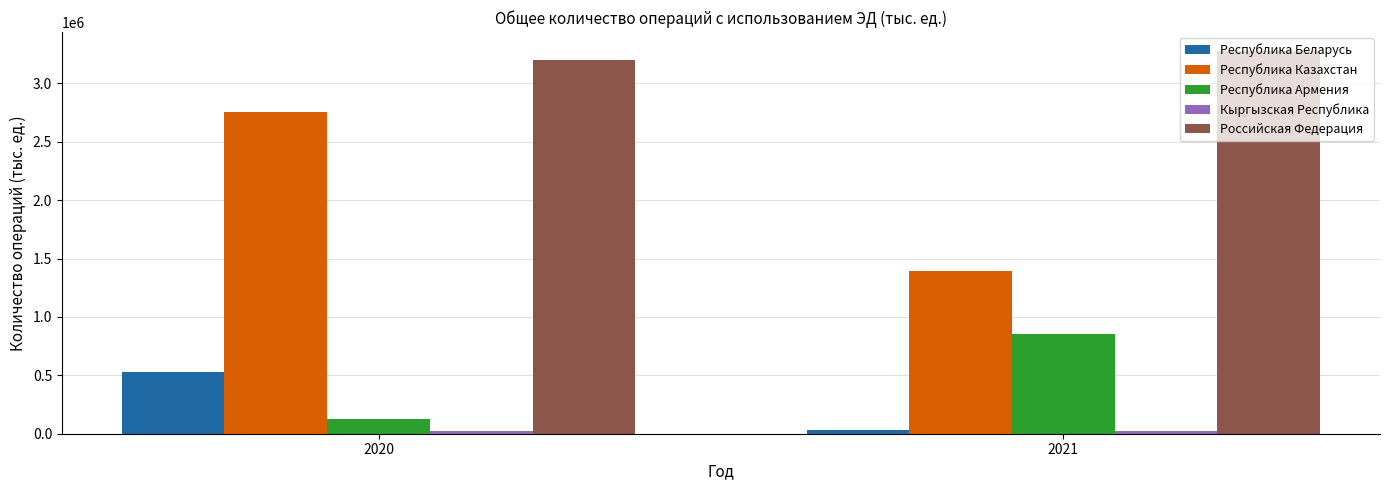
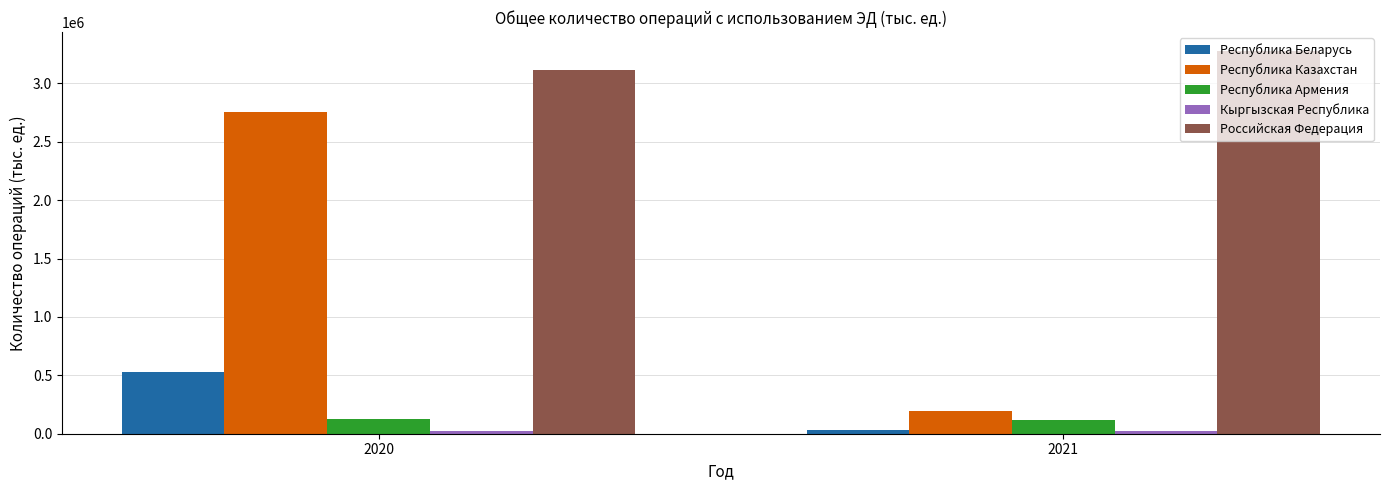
Российская Федерация, 2020: 3200000 -> 3120000
Республика Казахстан, 2021: 1390000 -> 190000
Республика Армения, 2021: 850000 -> 110000
